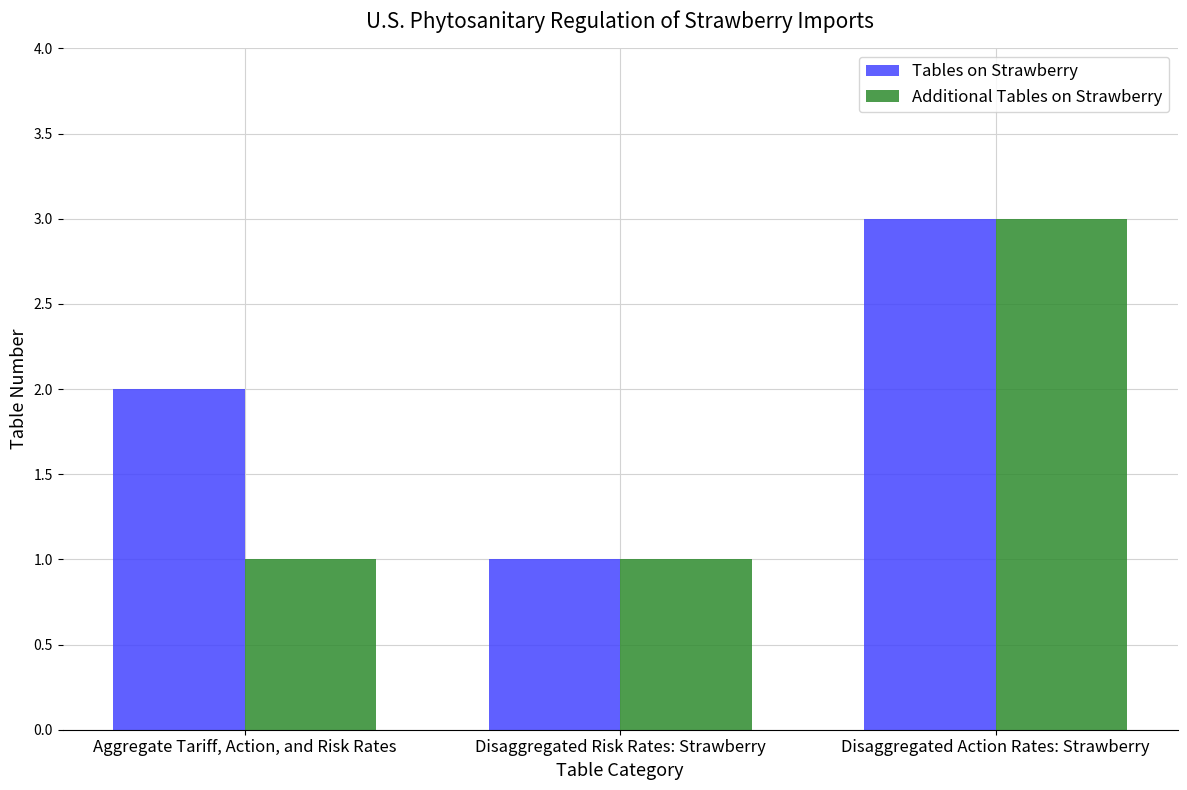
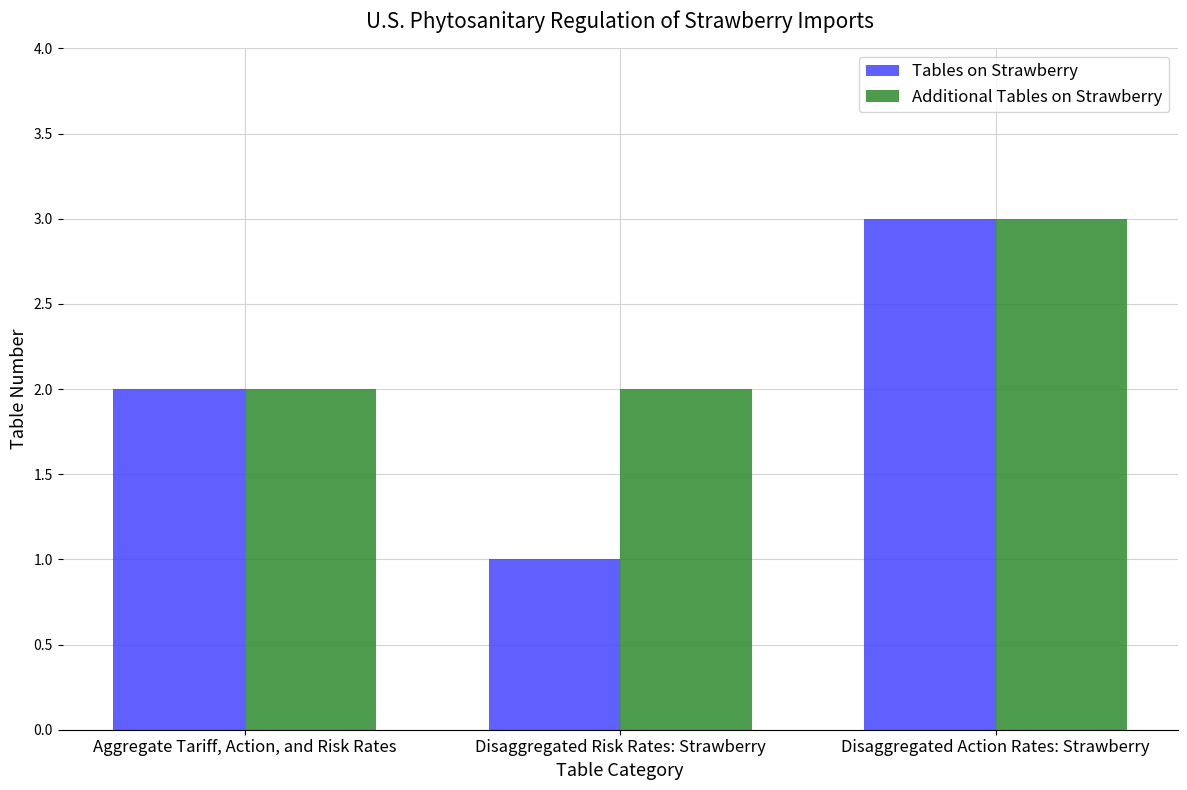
Additional Tables on Strawberry, Aggregate Tariff, Action, and Risk Rates: 1 -> 2
Additional Tables on Strawberry, Disaggregated Risk Rates: Strawberry: 1 -> 2
